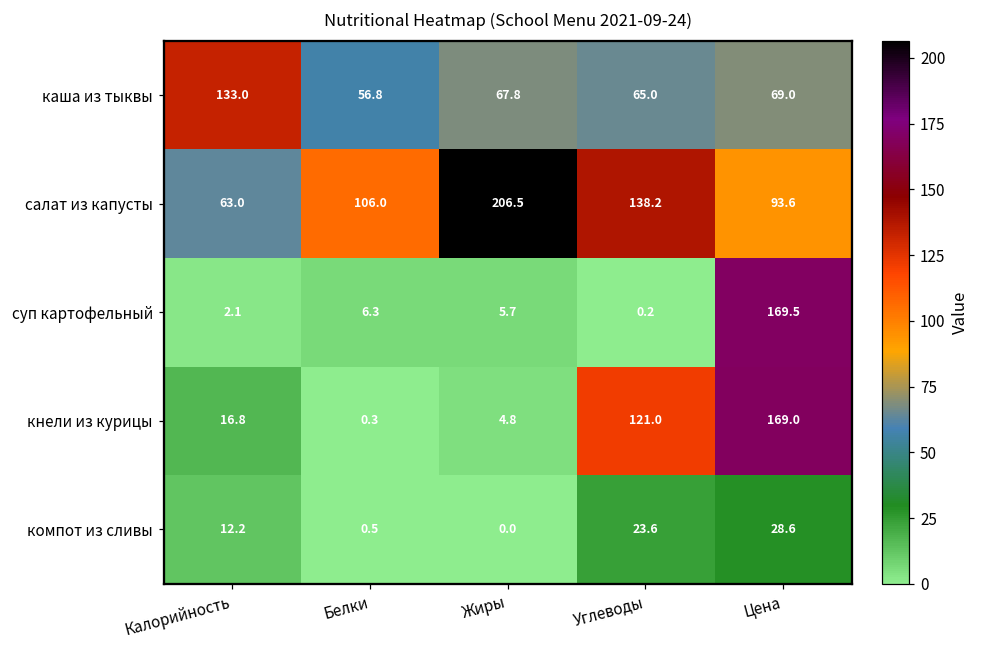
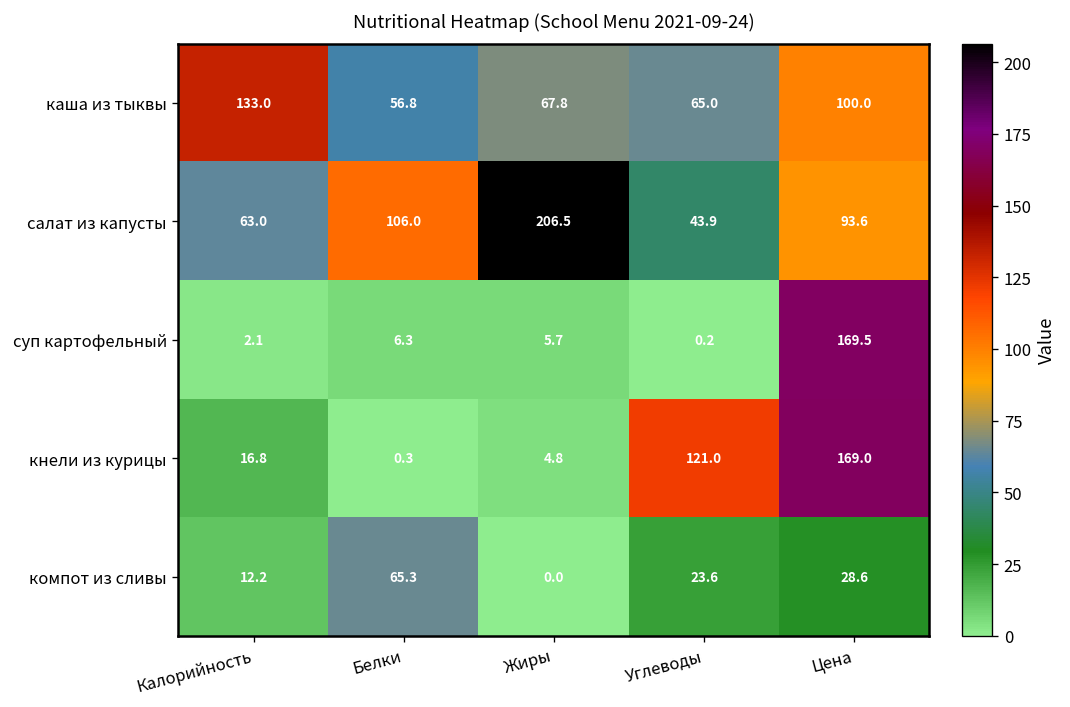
каша из тыквы, Цена: 69.0 -> 100.0
салат из капусты, Углеводы: 138.2 -> 43.9
компот из сливы, Белки: 0.5 -> 65.3
